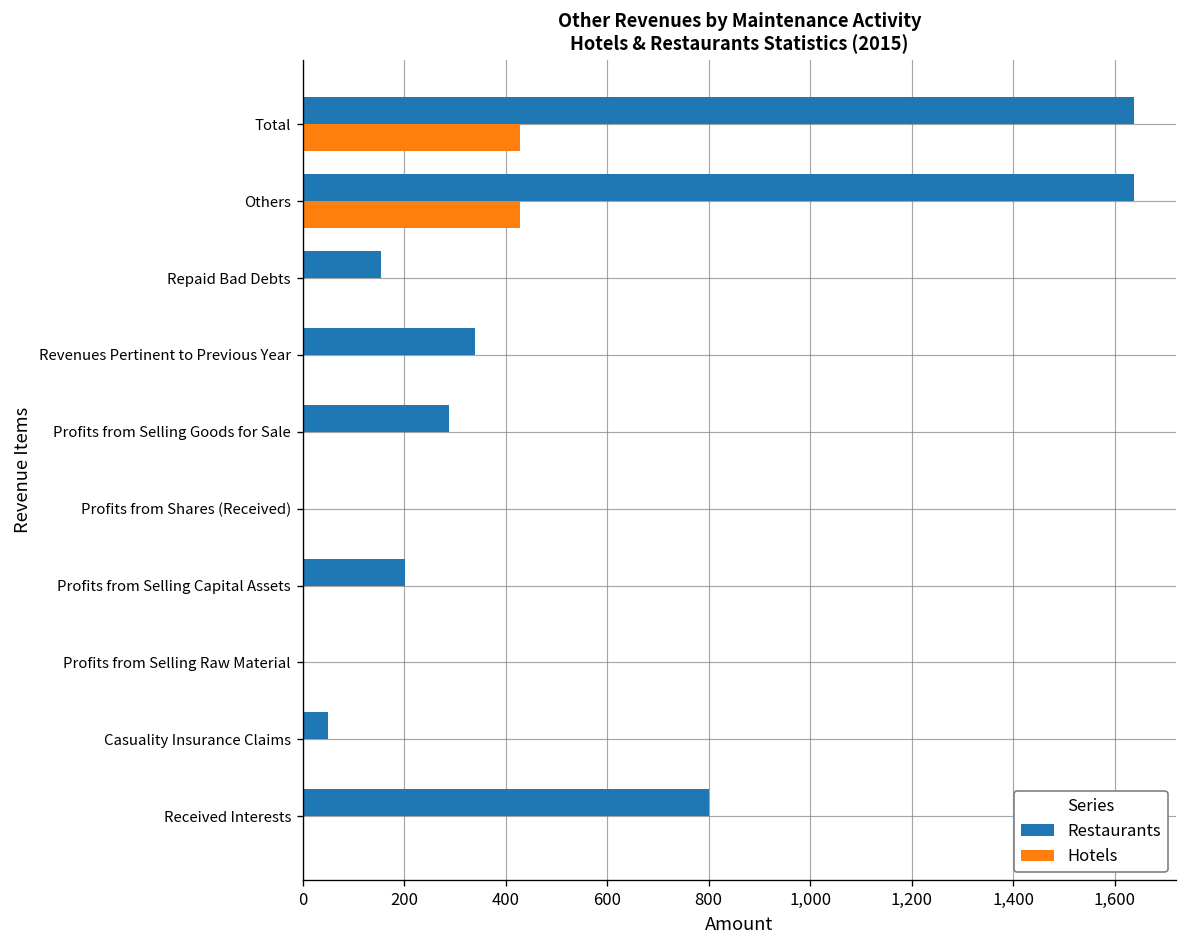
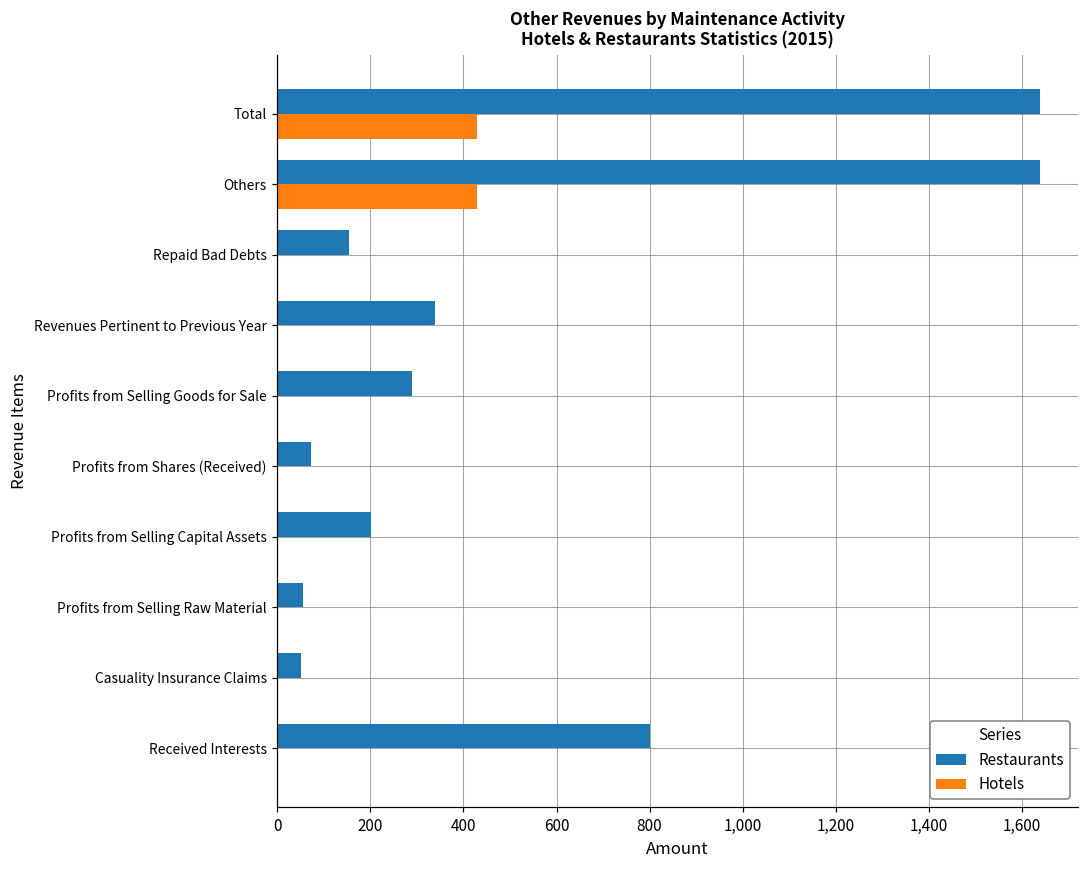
Restaurants, Profits from Shares (Received): 0 -> 70
Restaurants, Profits from Selling Raw Material: 0 -> 60
